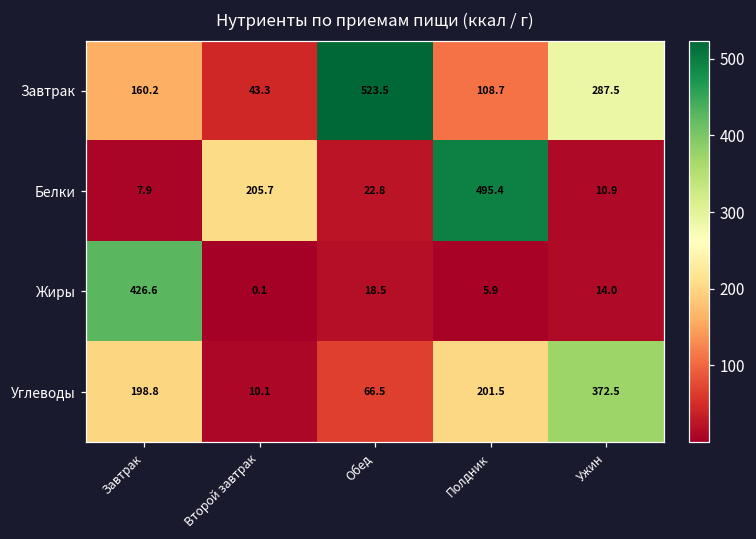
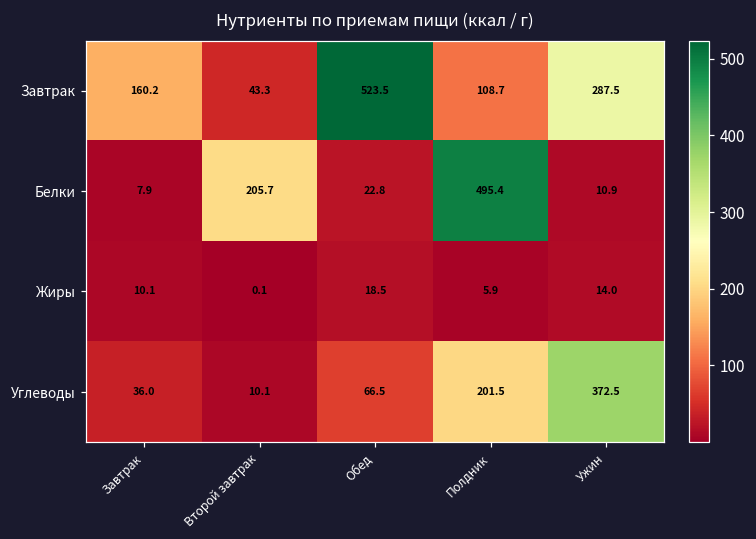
Жиры, Завтрак: 426.6 -> 10.1
Углеводы, Завтрак: 198.8 -> 36.0
